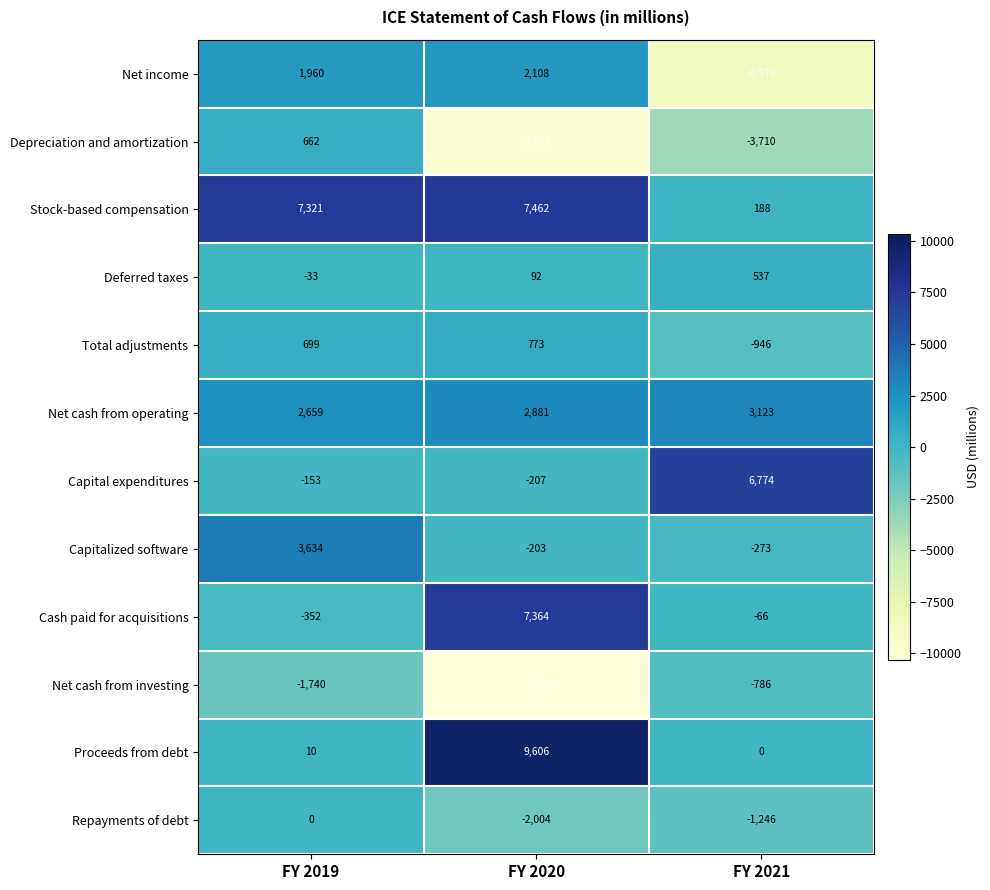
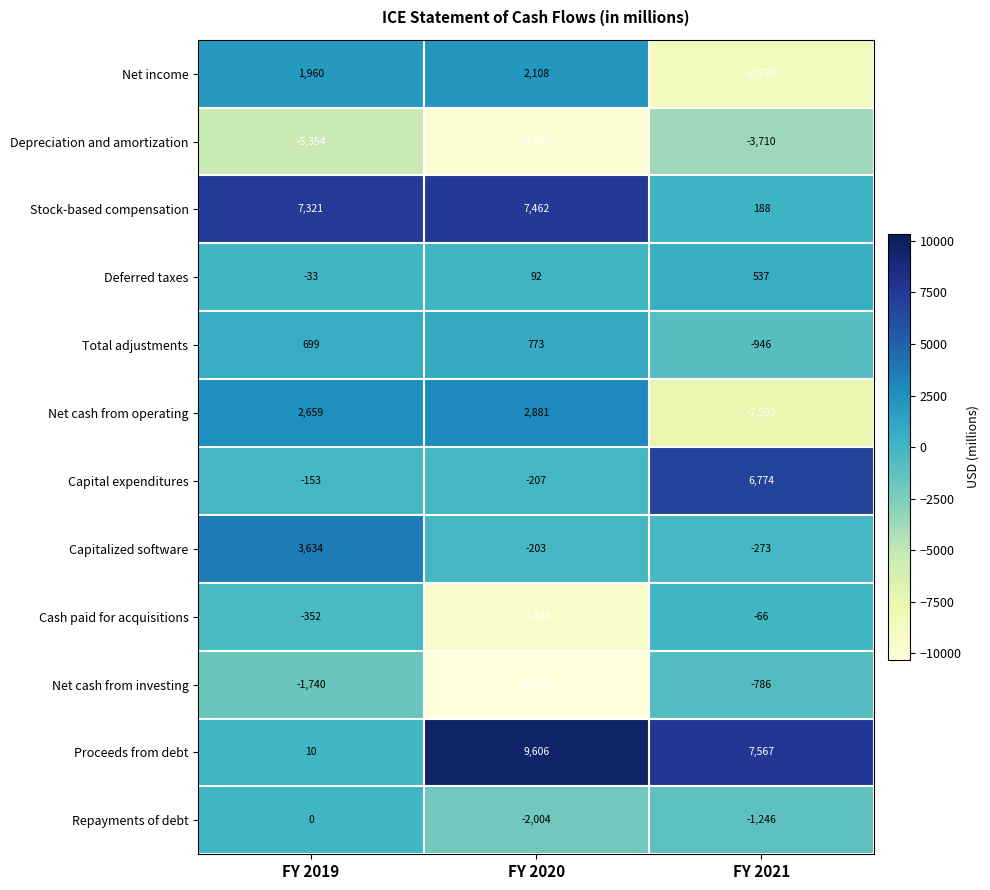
Depreciation and amortization, FY 2019: 662 -> -5,354
Net cash from operating, FY 2021: 3,123 -> -7,593
Cash paid for acquisitions, FY 2020: 7,364 -> -9,446
Proceeds from debt, FY 2021: 0 -> 7,567
